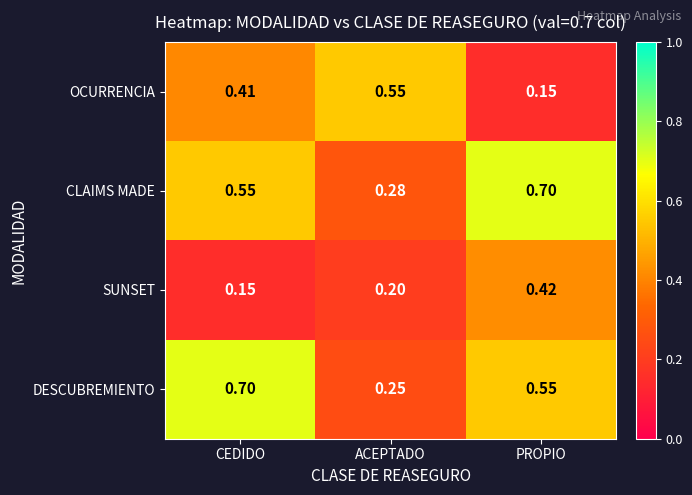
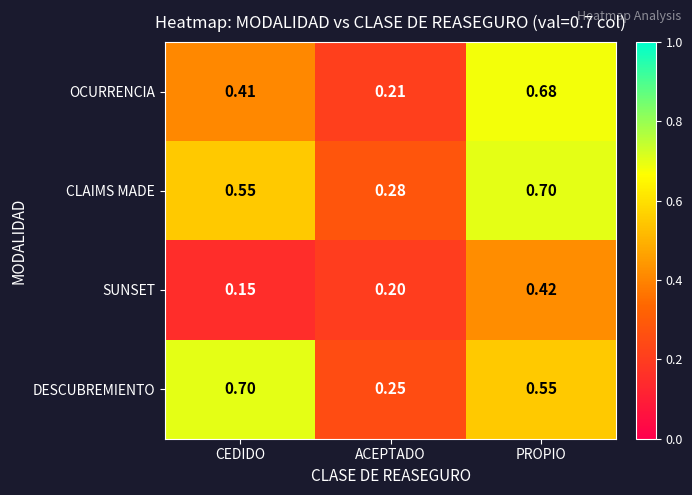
OCURRENCIA, ACEPTADO: 0.55 -> 0.21
OCURRENCIA, PROPIO: 0.15 -> 0.68
